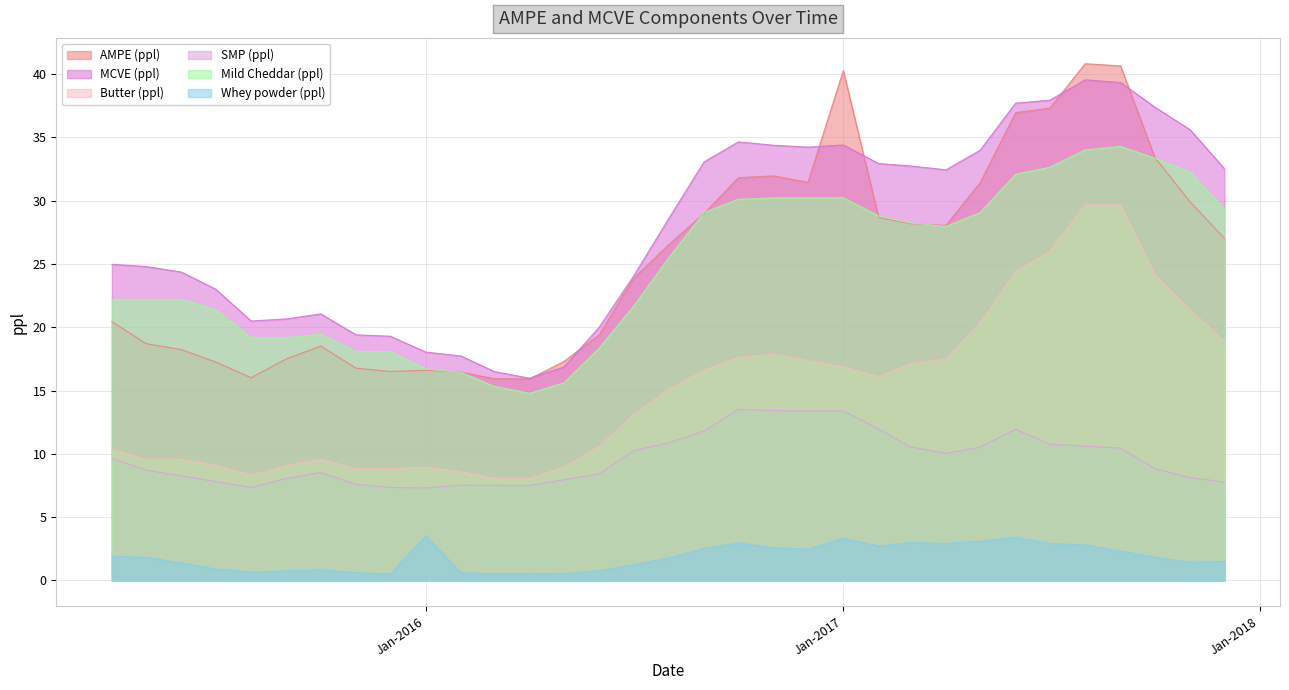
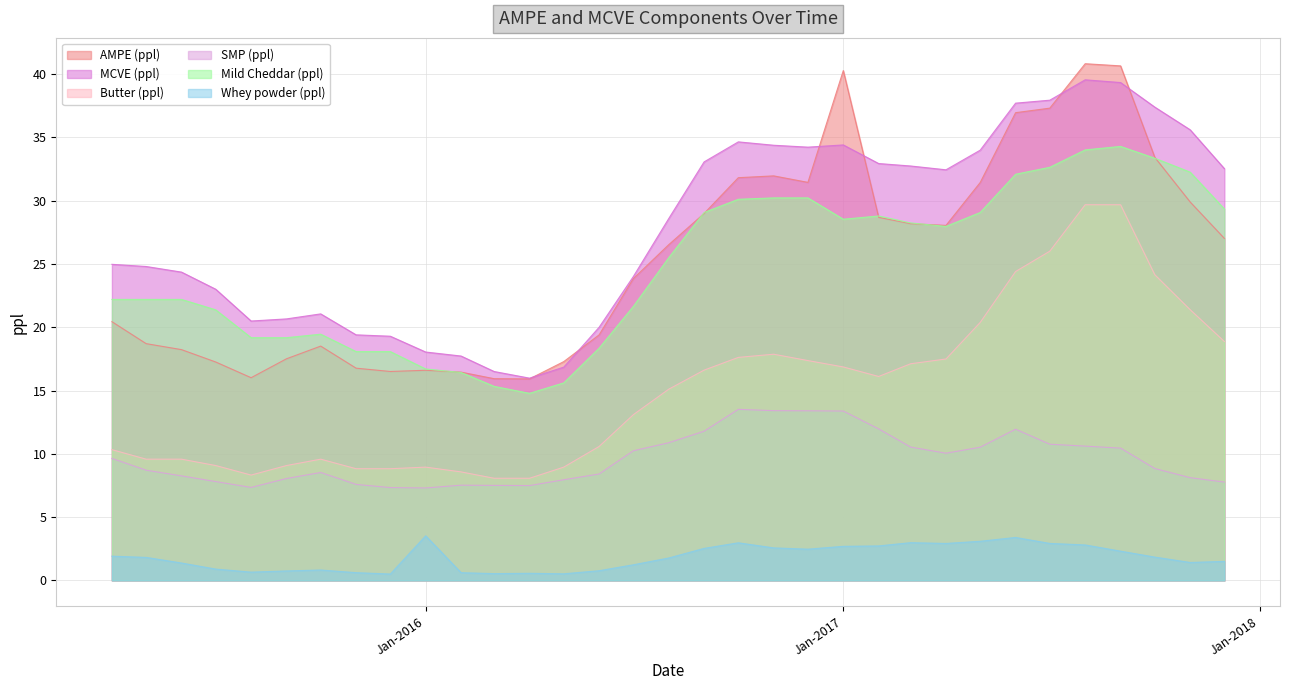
Mild Cheddar (ppl), Jan-2017: 30.2 -> 28.5
Whey powder (ppl), Jan-2017: 3.3 -> 2.7
